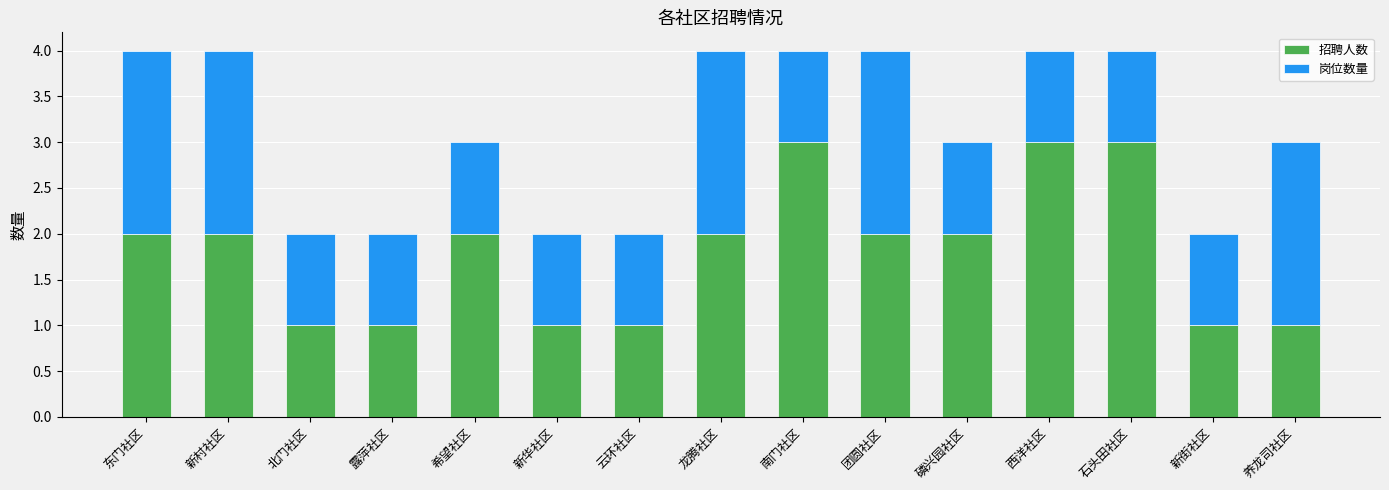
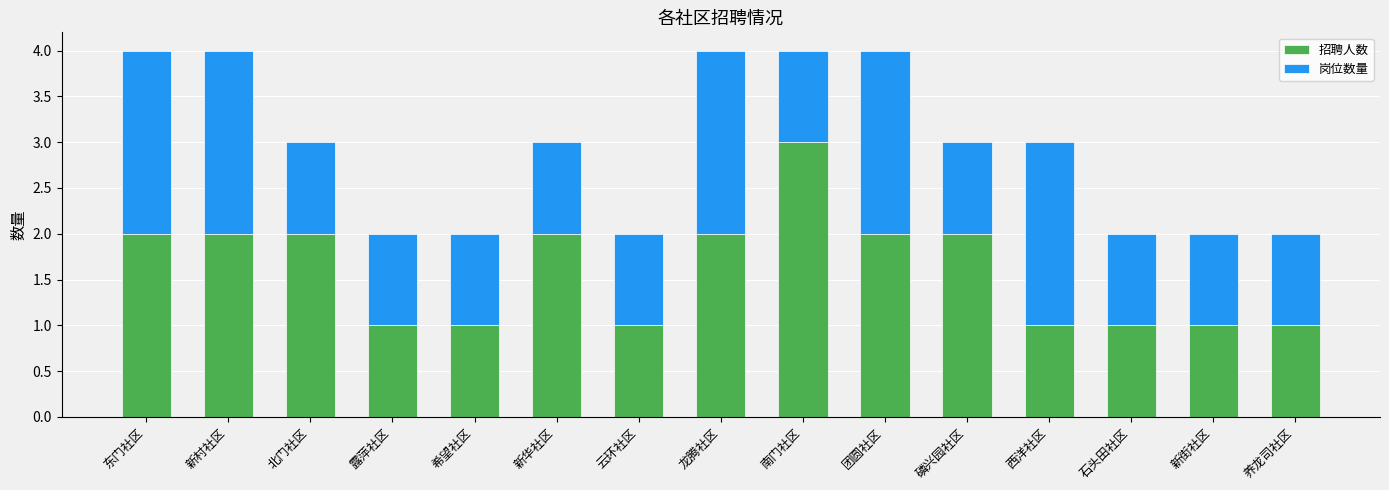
招聘人数, 北门社区: 1 -> 2
招聘人数, 希望社区: 2 -> 1
招聘人数, 新华社区: 1 -> 2
招聘人数, 西洋社区: 3 -> 1
岗位数量, 西洋社区: 1 -> 2
招聘人数, 石头田社区: 3 -> 1
岗位数量, 养龙司社区: 2 -> 1
